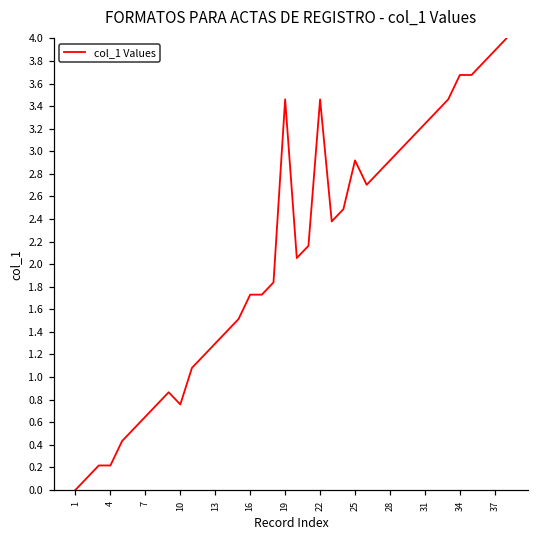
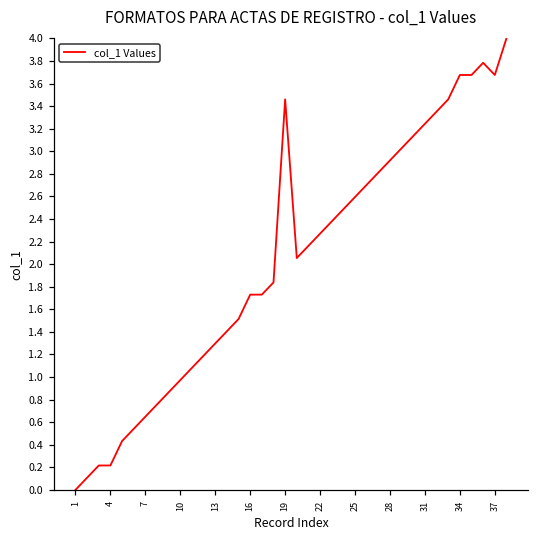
10: 0.76 -> 0.97
22: 3.46 -> 2.27
25: 2.92 -> 2.59
37: 3.89 -> 3.68
